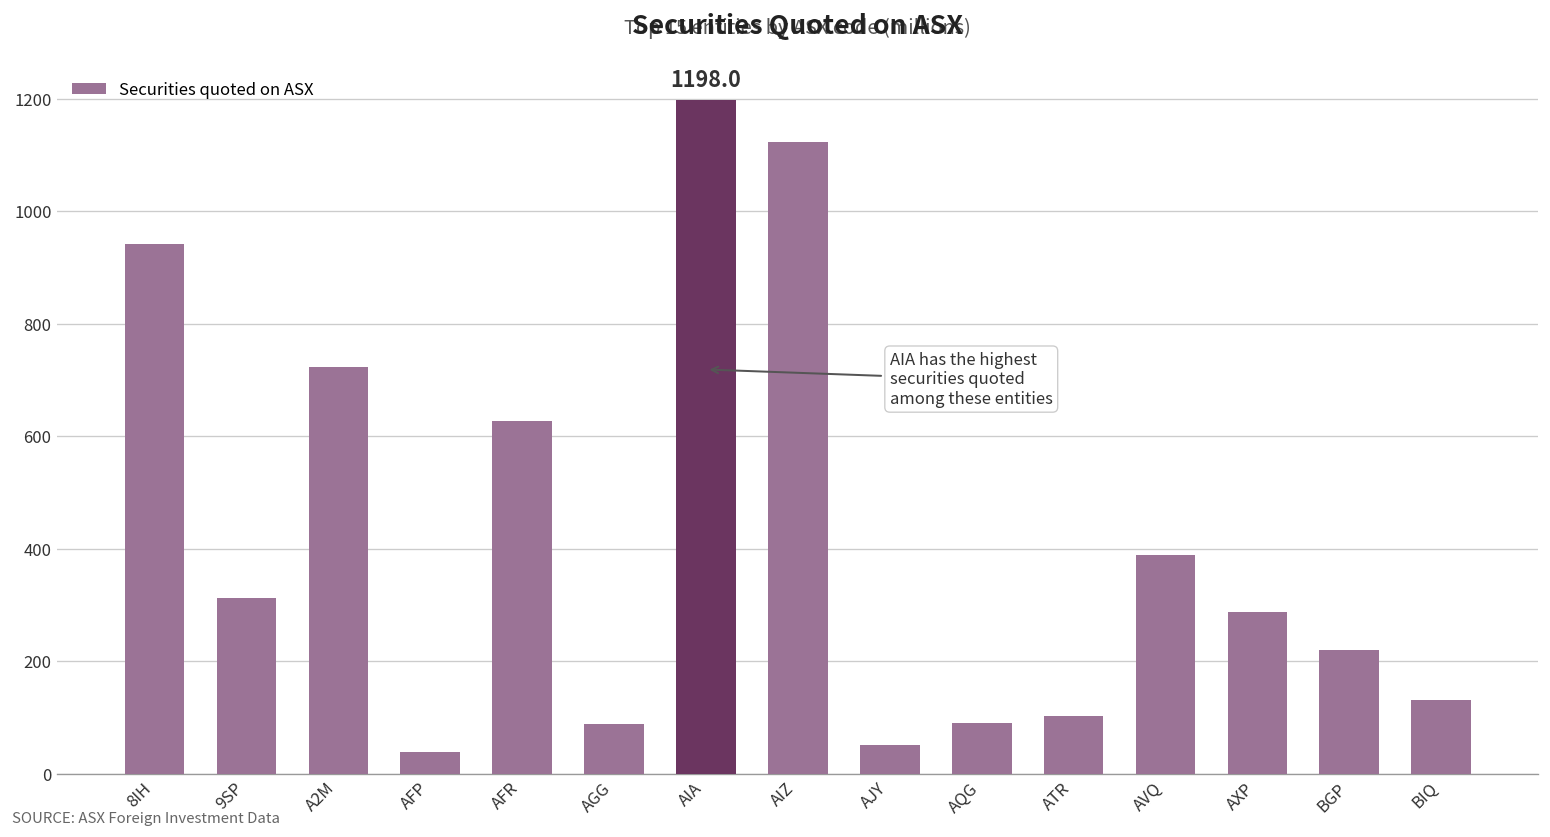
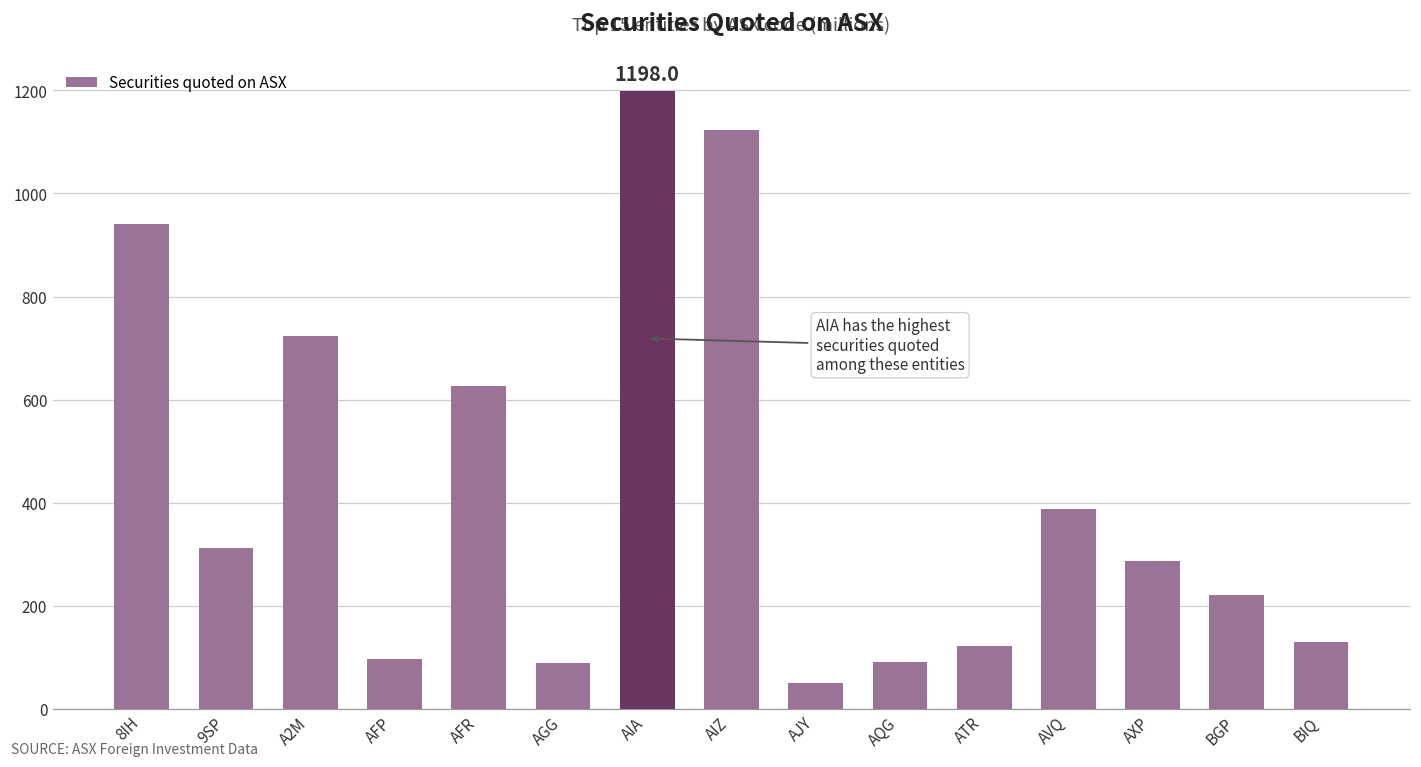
AFP: 40 -> 100
ATR: 100 -> 120
